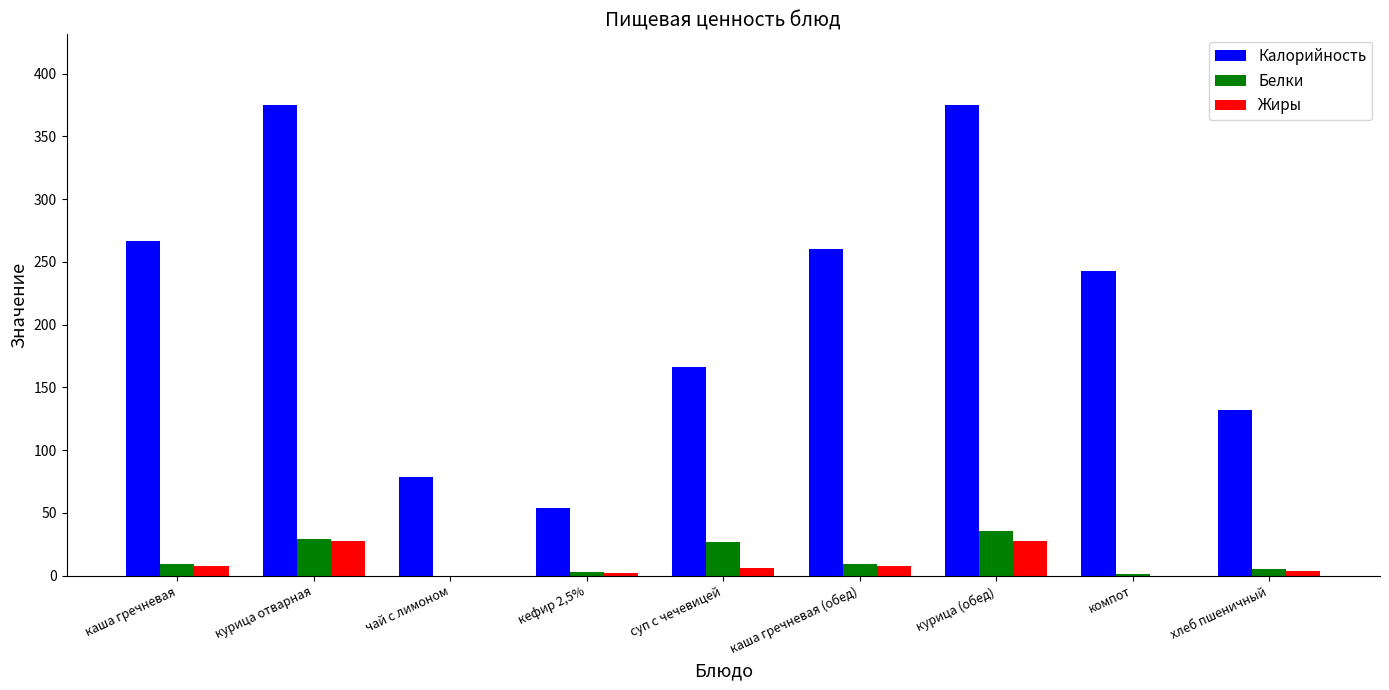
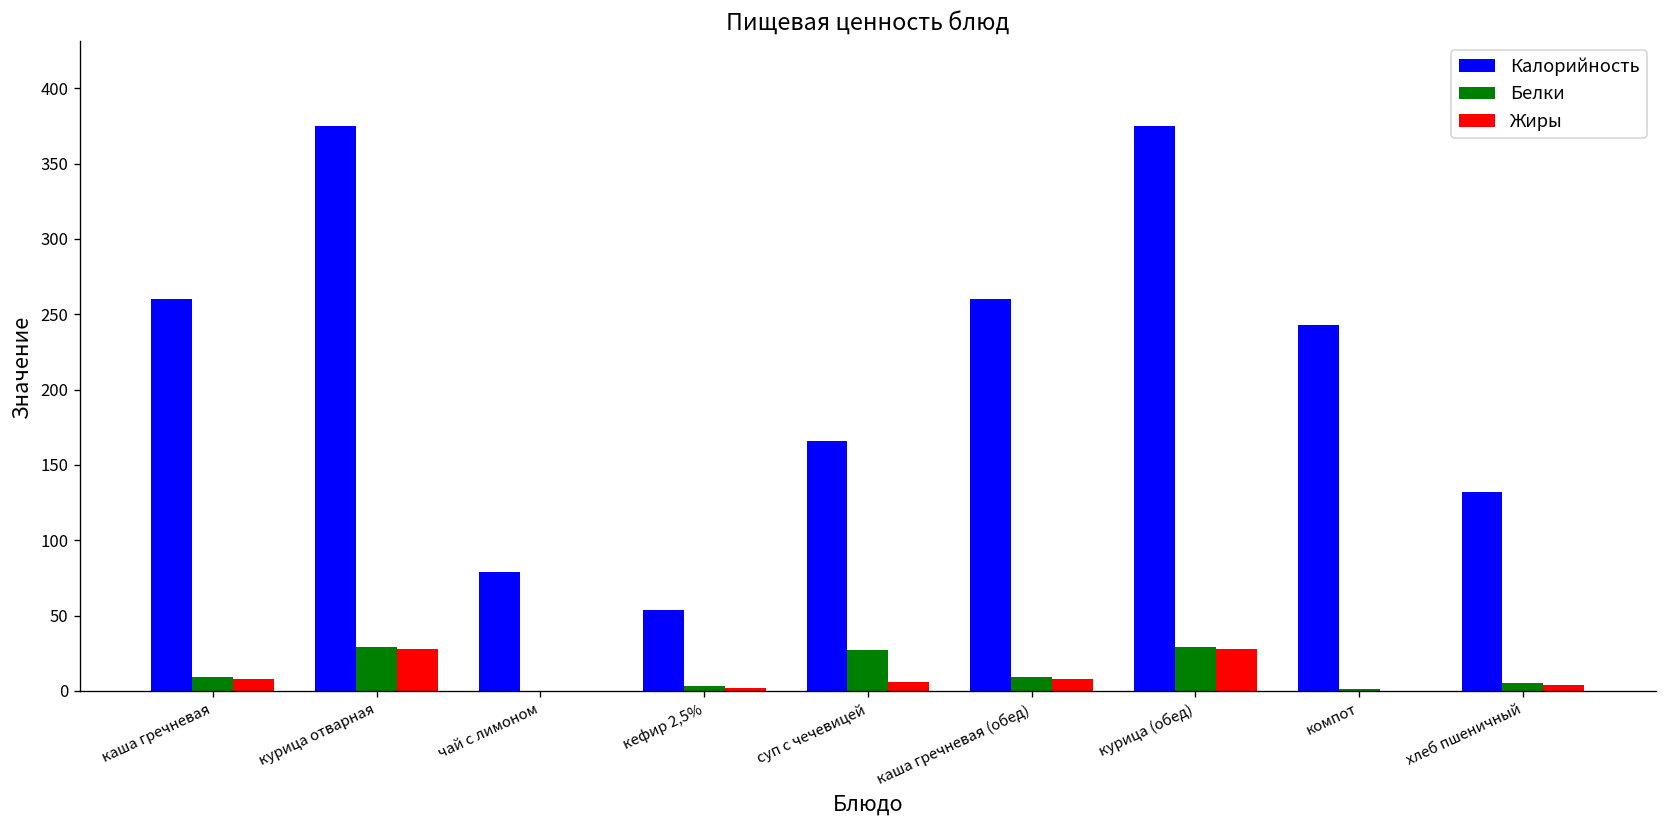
Калорийность, каша гречневая: 267 -> 260
Белки, курица (обед): 36 -> 29
